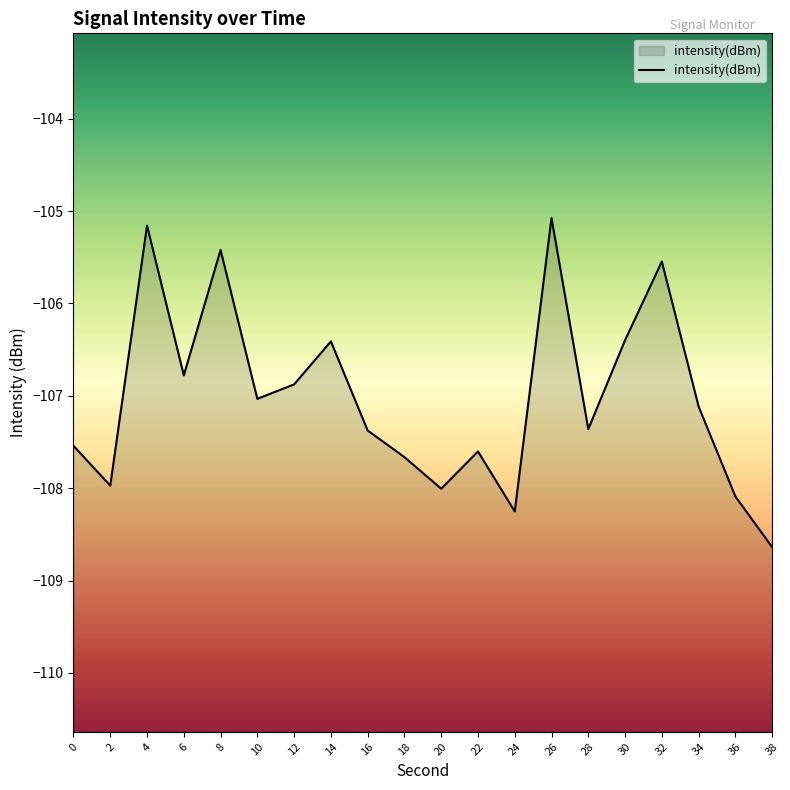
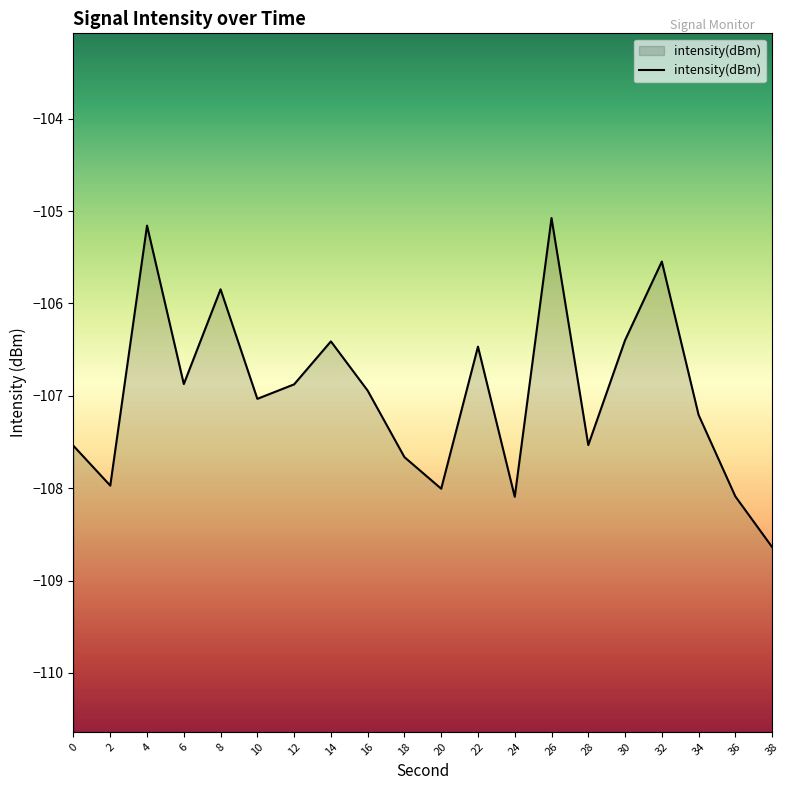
6: -106.8 -> -106.9
8: -105.4 -> -105.8
16: -107.4 -> -106.9
22: -107.6 -> -106.5
24: -108.3 -> -108.1
28: -107.4 -> -107.5
34: -107.1 -> -107.2
